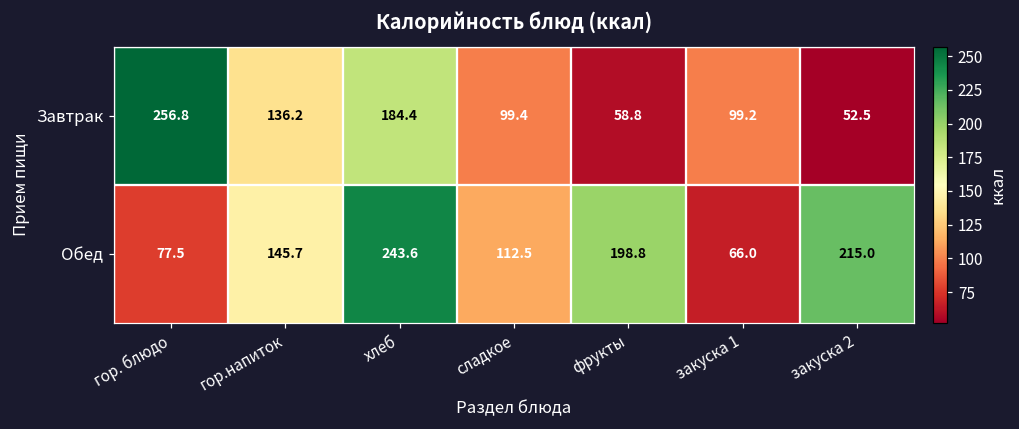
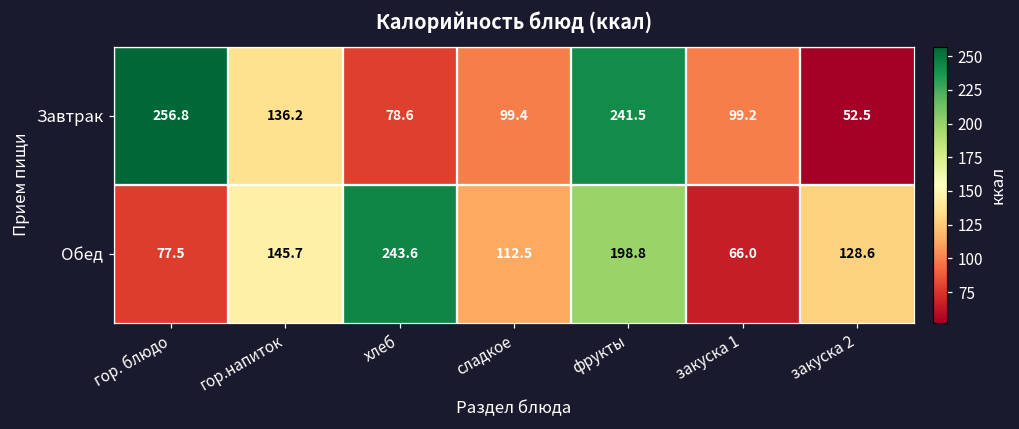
Завтрак, хлеб: 184.4 -> 78.6
Завтрак, фрукты: 58.8 -> 241.5
Обед, закуска 2: 215.0 -> 128.6
